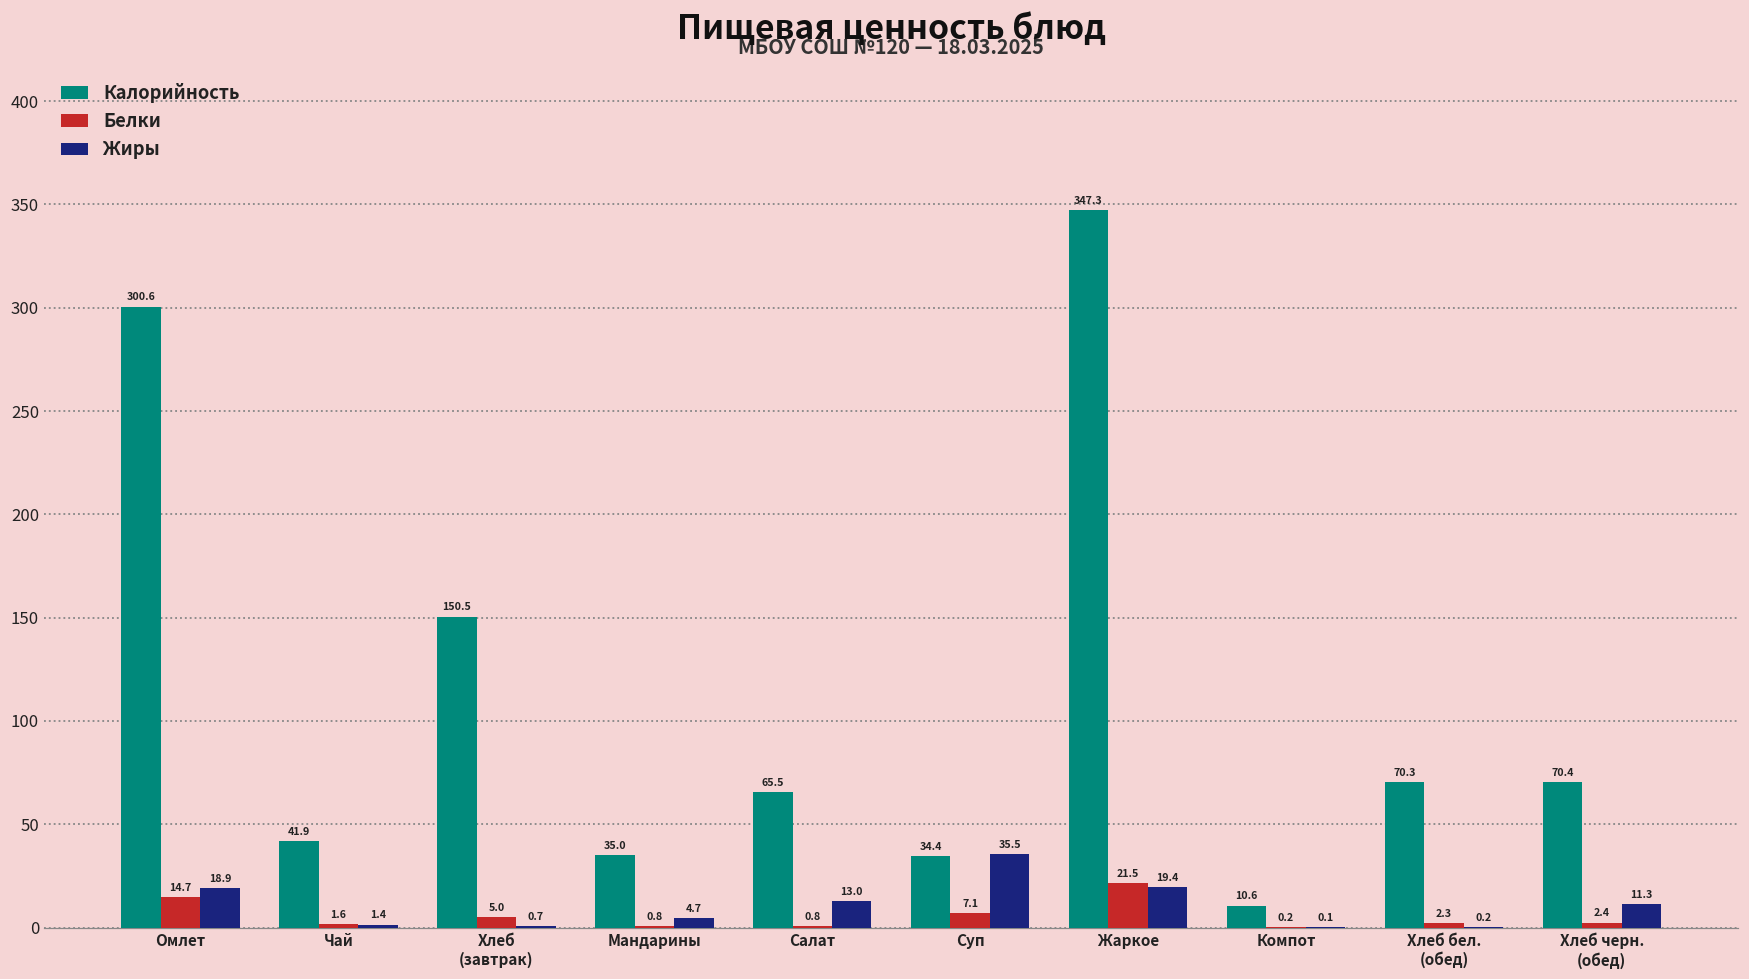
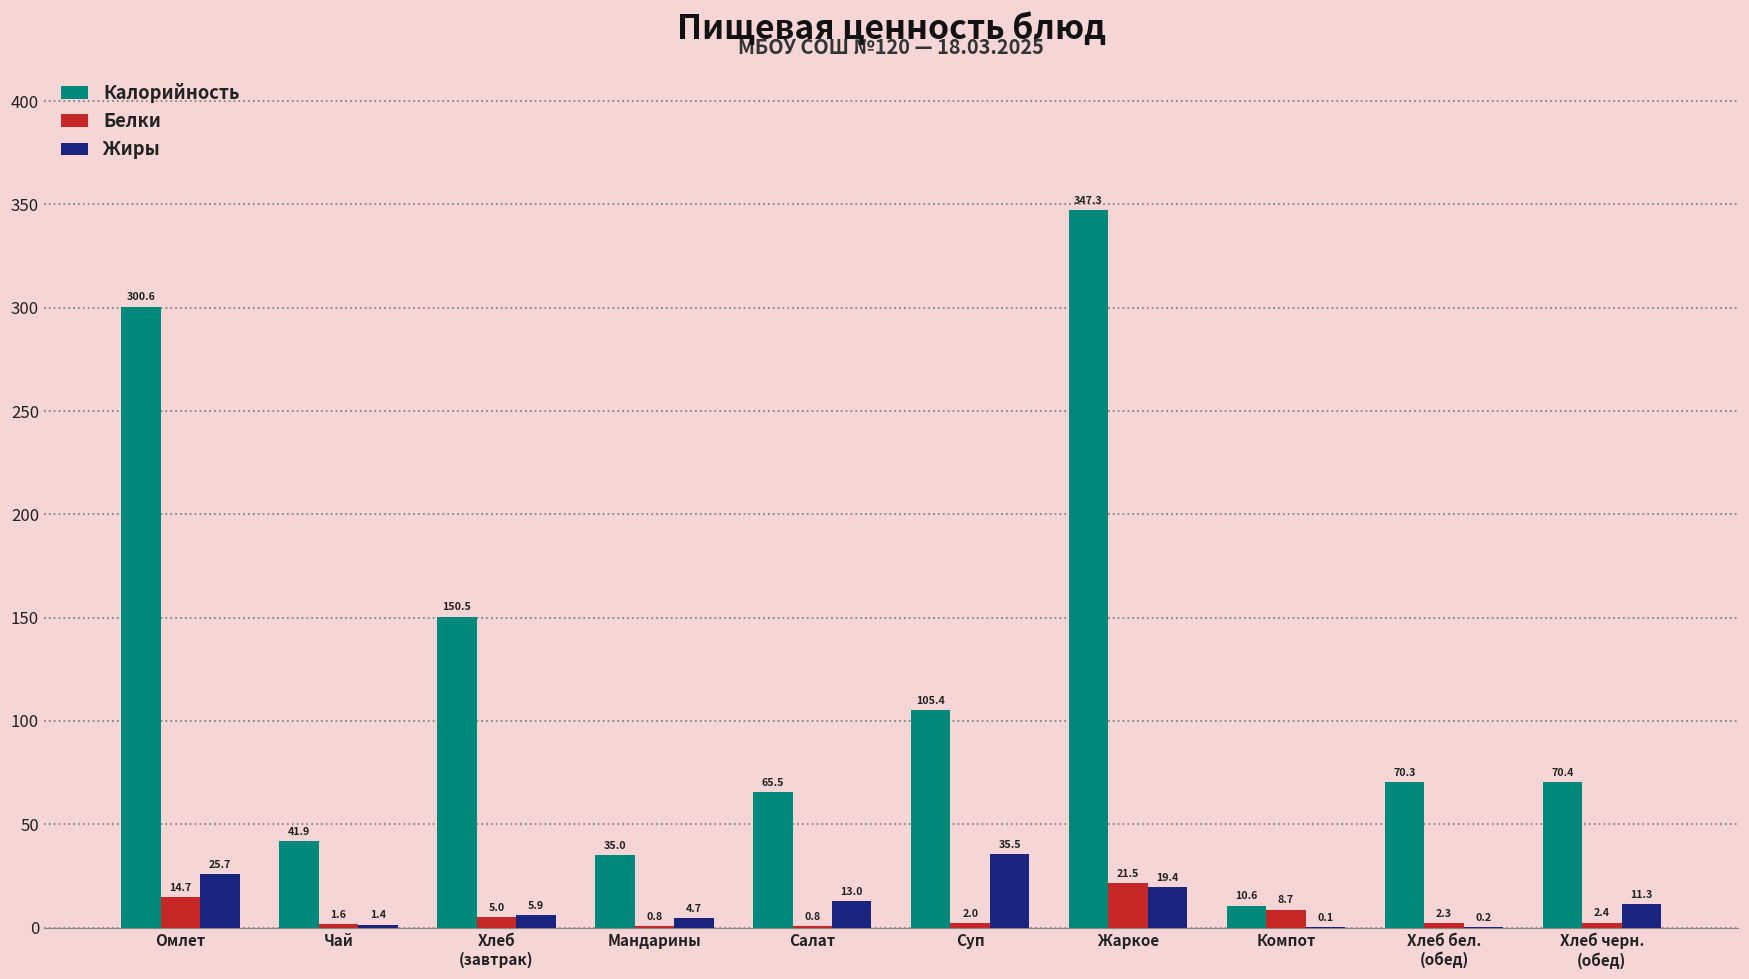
Жиры, Омлет: 18.9 -> 25.7
Жиры, Хлеб (завтрак): 0.7 -> 5.9
Калорийность, Суп: 34.4 -> 105.4
Белки, Суп: 7.1 -> 2.0
Белки, Компот: 0.2 -> 8.7
